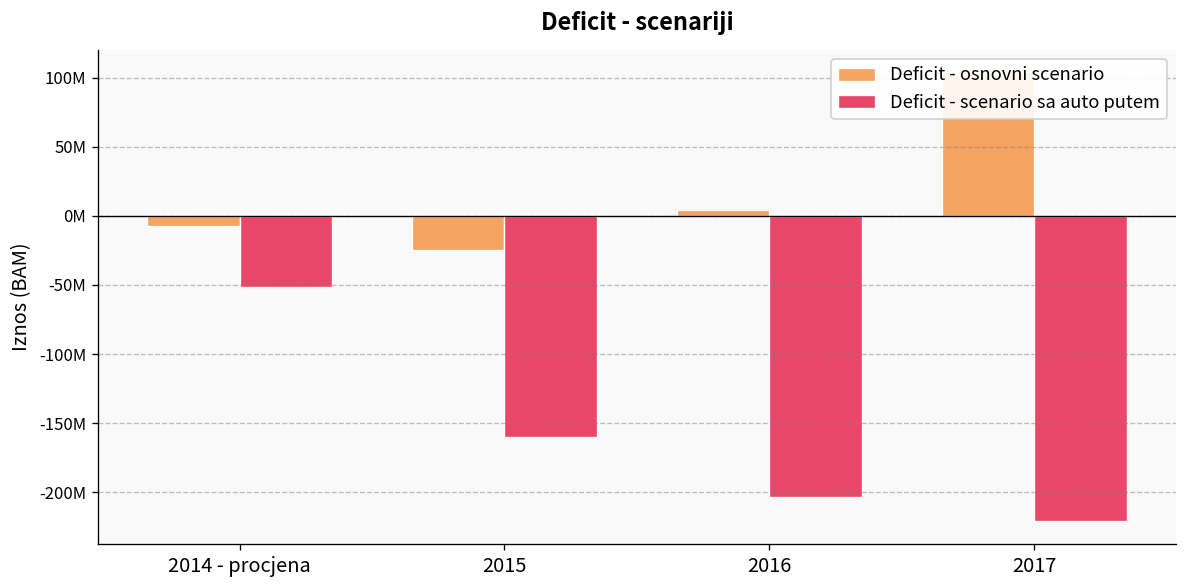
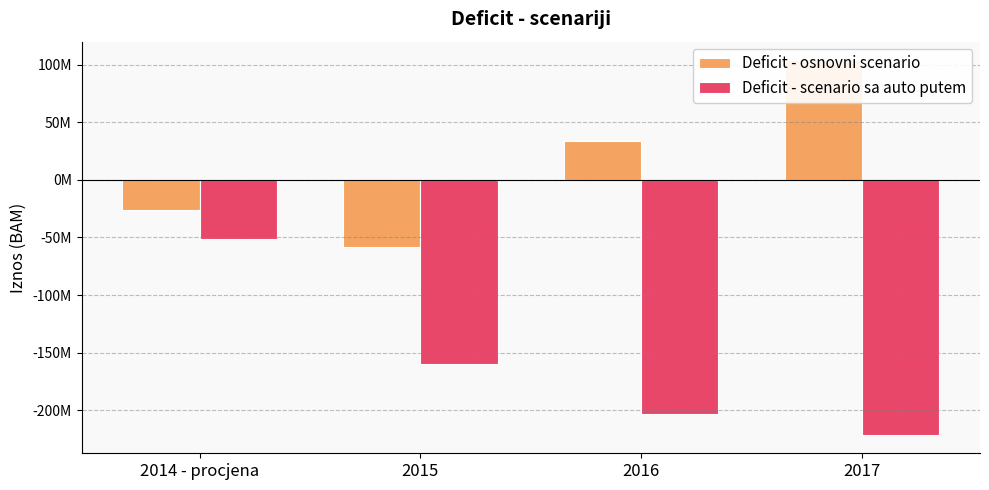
Deficit - osnovni scenario, 2014 - procjena: -7000000 -> -26000000
Deficit - osnovni scenario, 2015: -25000000 -> -58000000
Deficit - osnovni scenario, 2016: 4000000 -> 33000000
